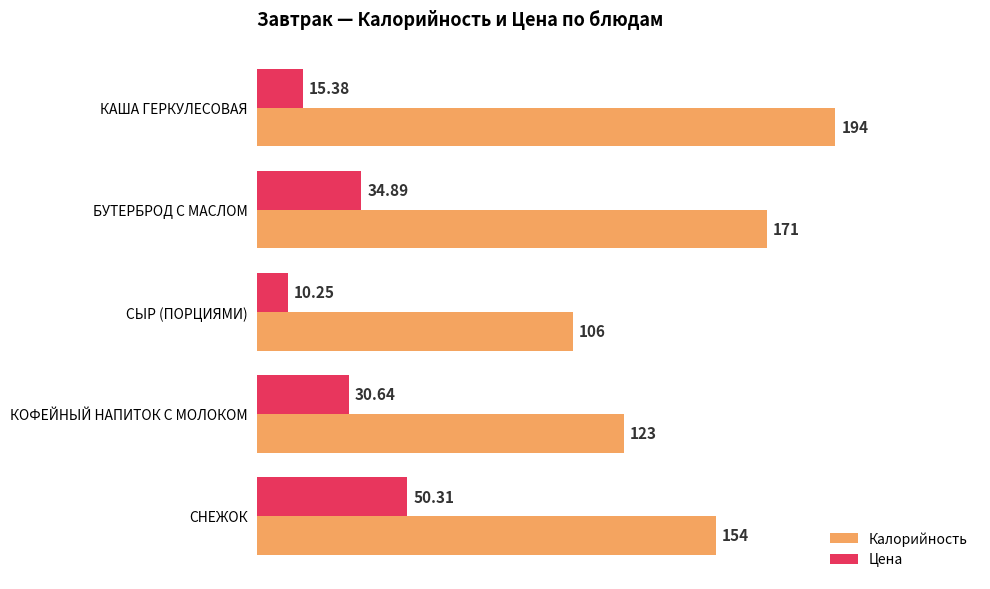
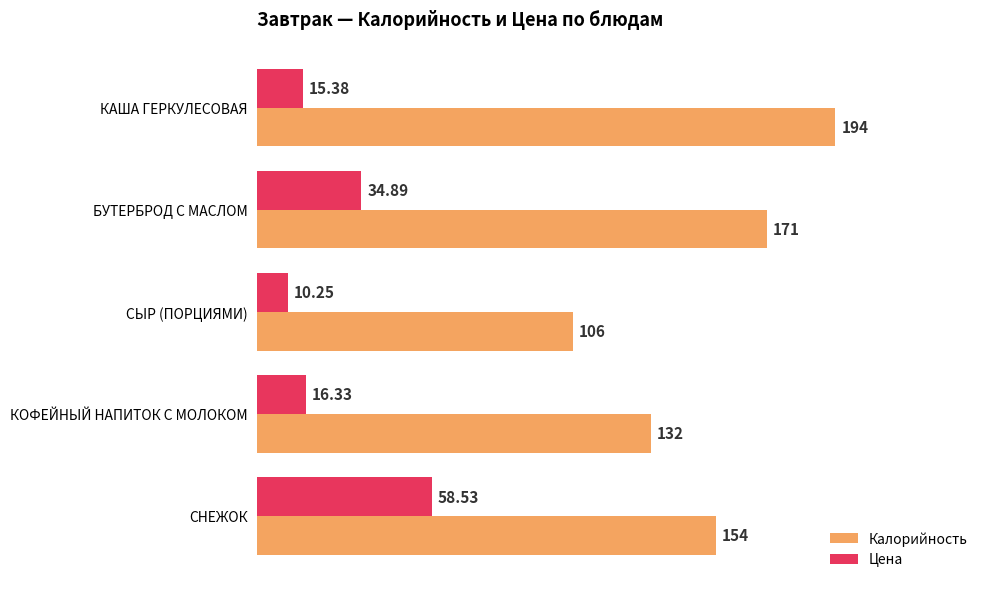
Цена, КОФЕЙНЫЙ НАПИТОК С МОЛОКОМ: 30.64 -> 16.33
Калорийность, КОФЕЙНЫЙ НАПИТОК С МОЛОКОМ: 123 -> 132
Цена, СНЕЖОК: 50.31 -> 58.53
